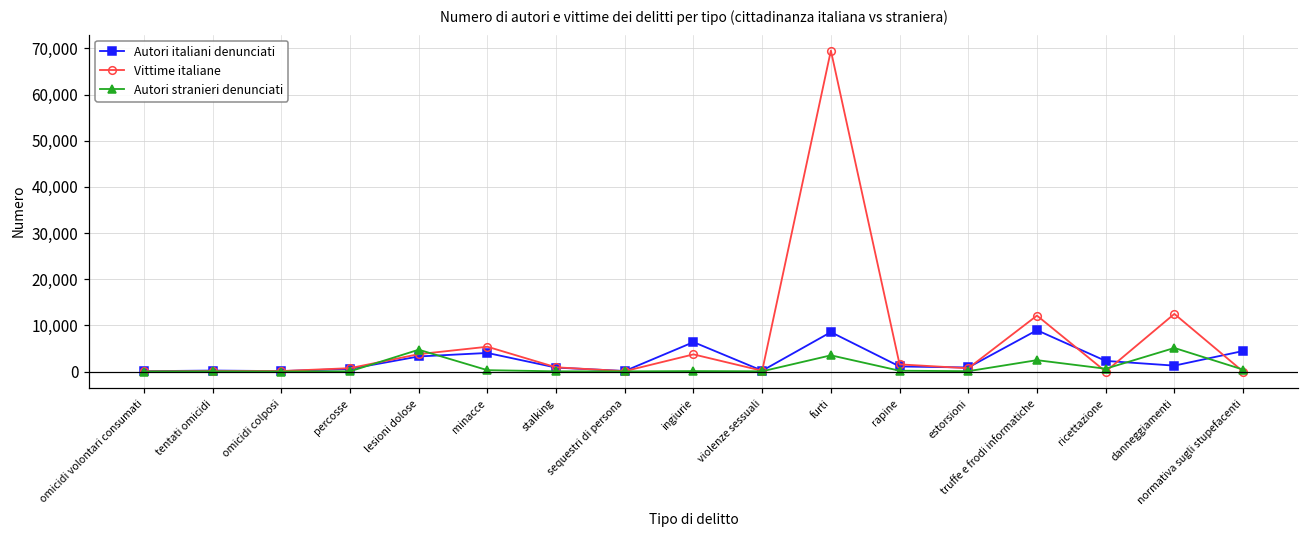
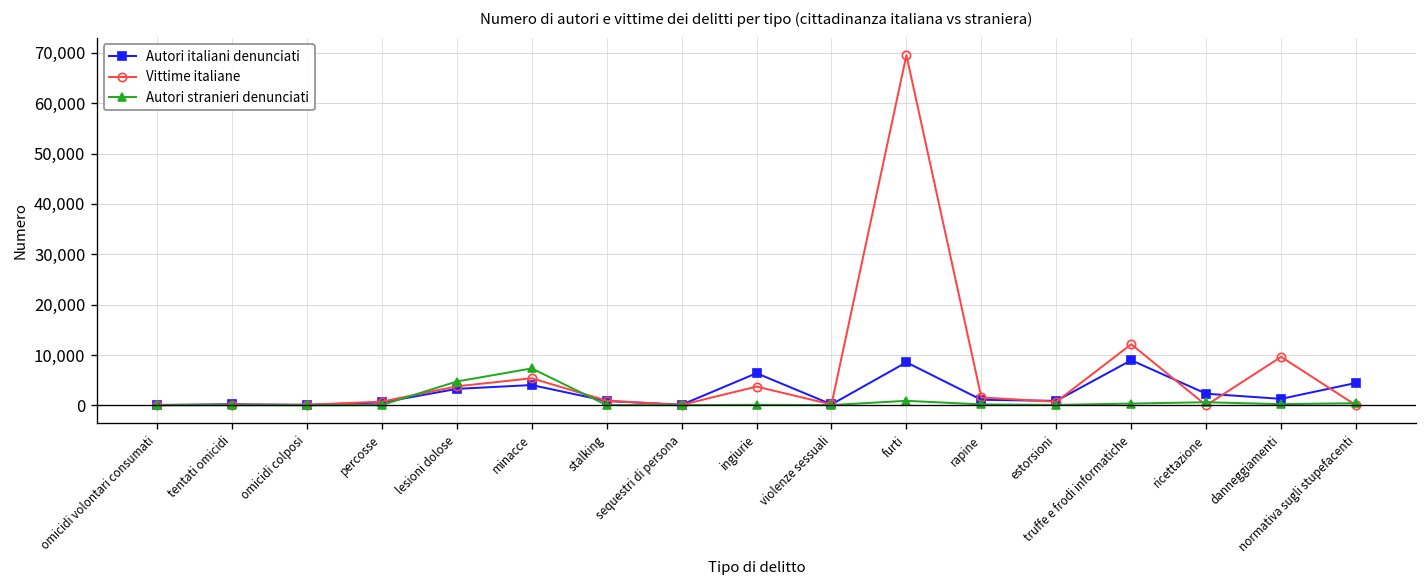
Autori stranieri denunciati, minacce: 0 -> 7,000
Autori stranieri denunciati, furti: 4,000 -> 1,000
Autori stranieri denunciati, truffe e frodi informatiche: 2,000 -> 0
Vittime italiane, danneggiamenti: 12,000 -> 10,000
Autori stranieri denunciati, danneggiamenti: 5,000 -> 0
